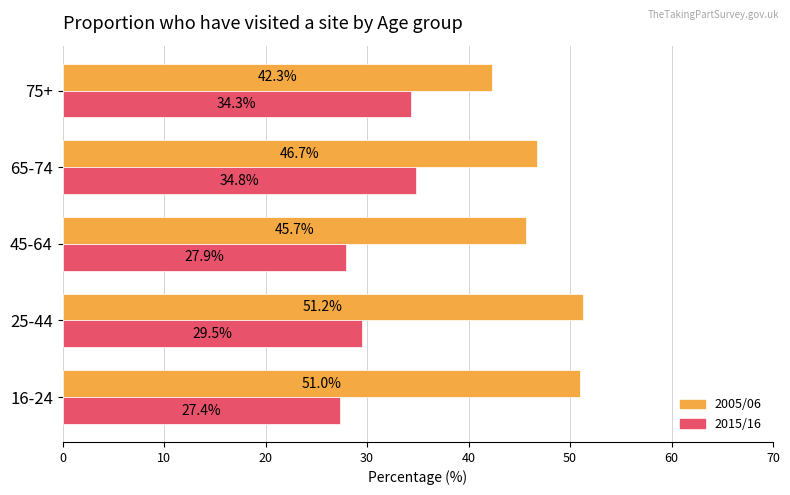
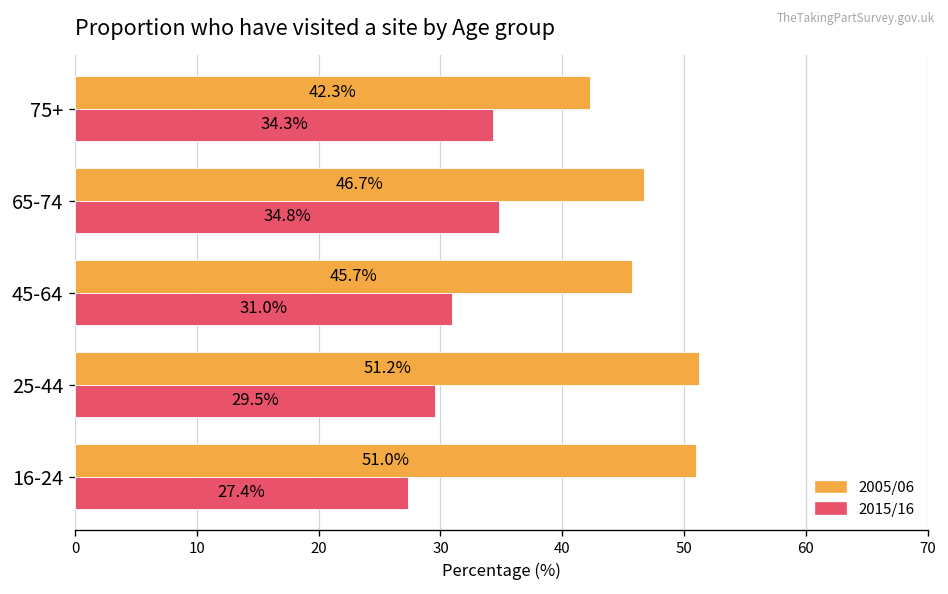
2015/16, 45-64: 27.9% -> 31.0%
